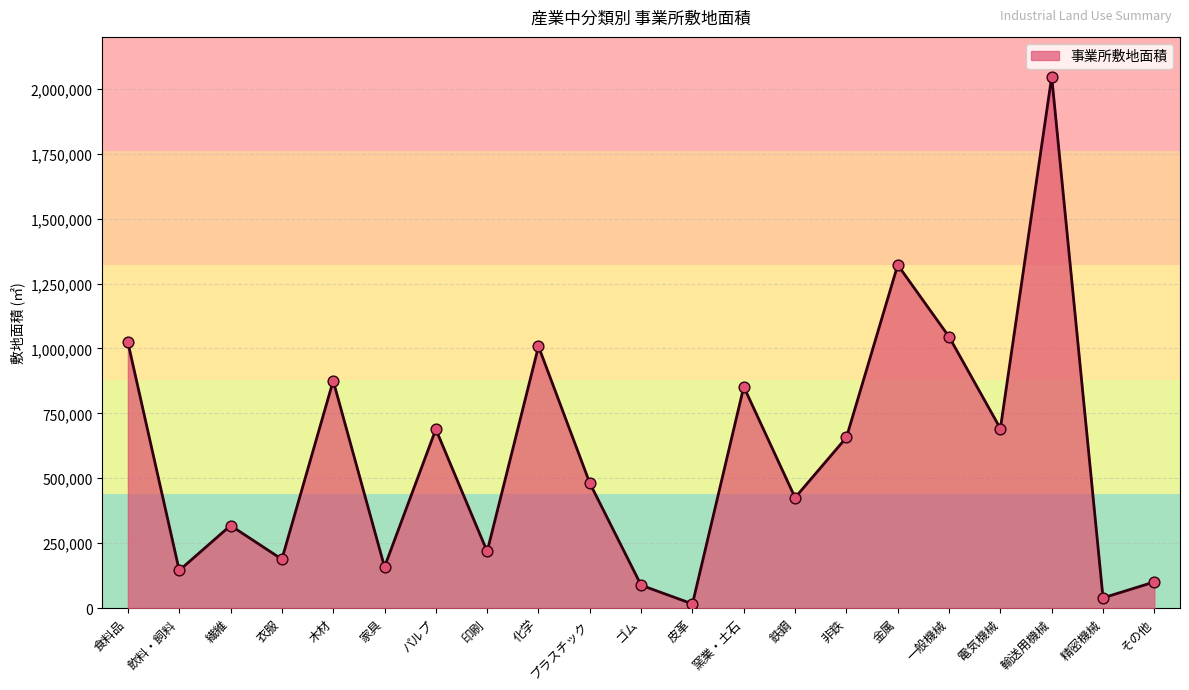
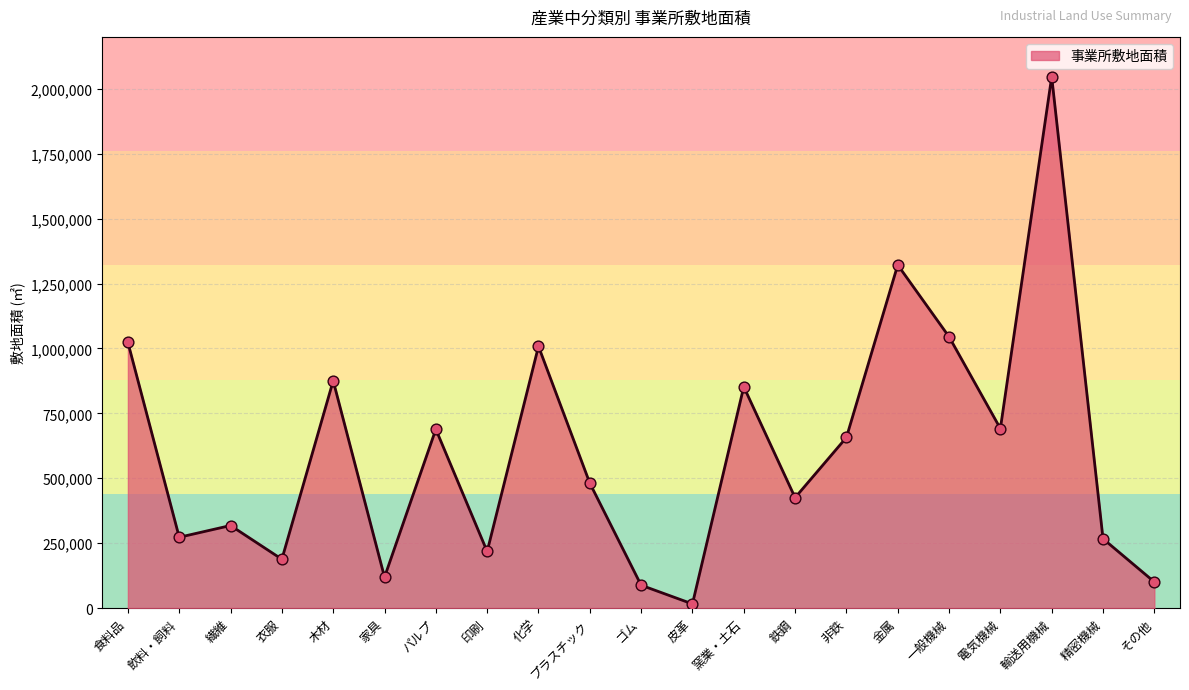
飲料・飼料: 140,000 -> 270,000
家具: 160,000 -> 120,000
精密機械: 40,000 -> 270,000
